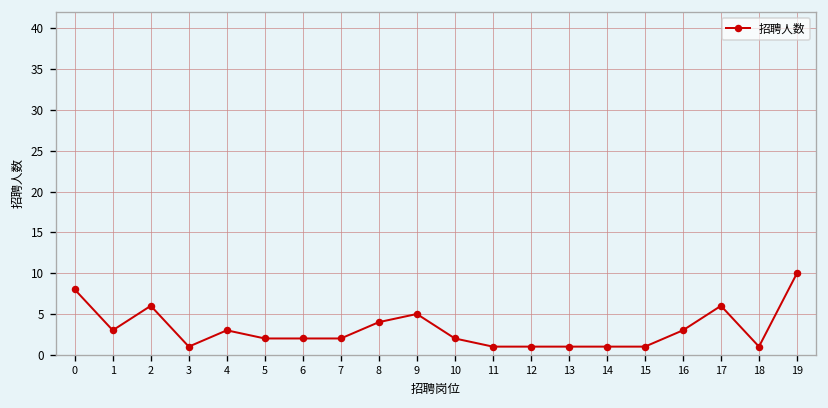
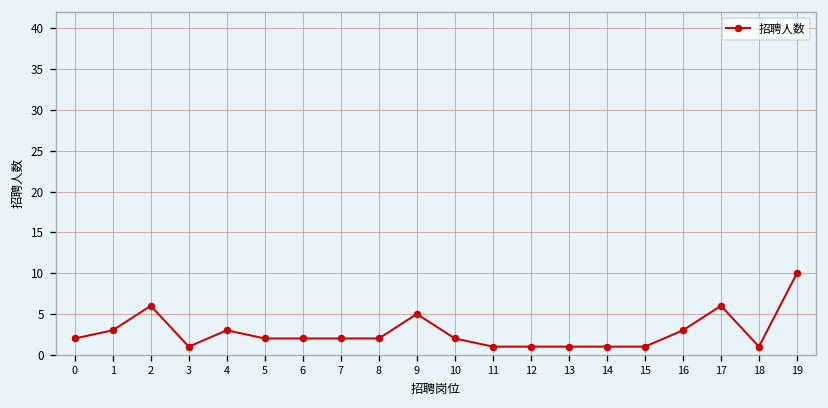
0: 8 -> 2
8: 4 -> 2
